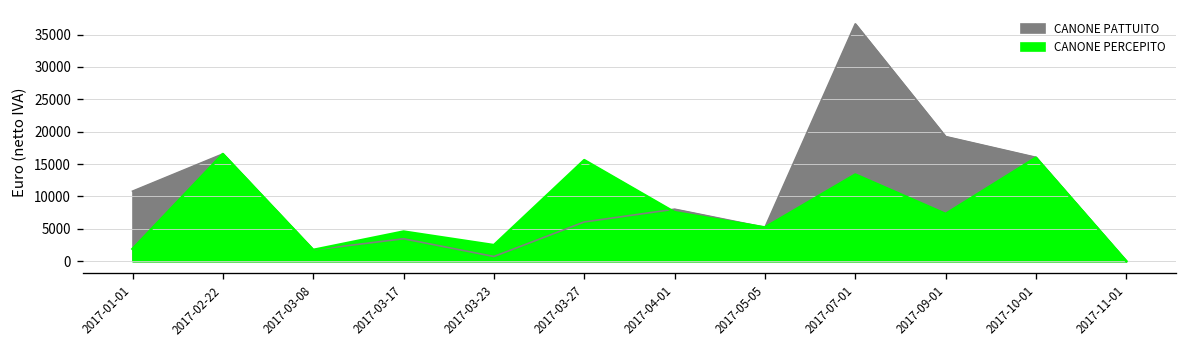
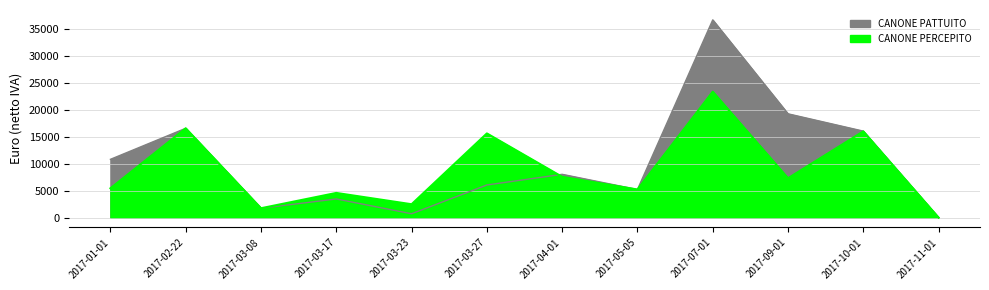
CANONE PERCEPITO, 2017-01-01: 2000 -> 5000
CANONE PERCEPITO, 2017-07-01: 13000 -> 23000
